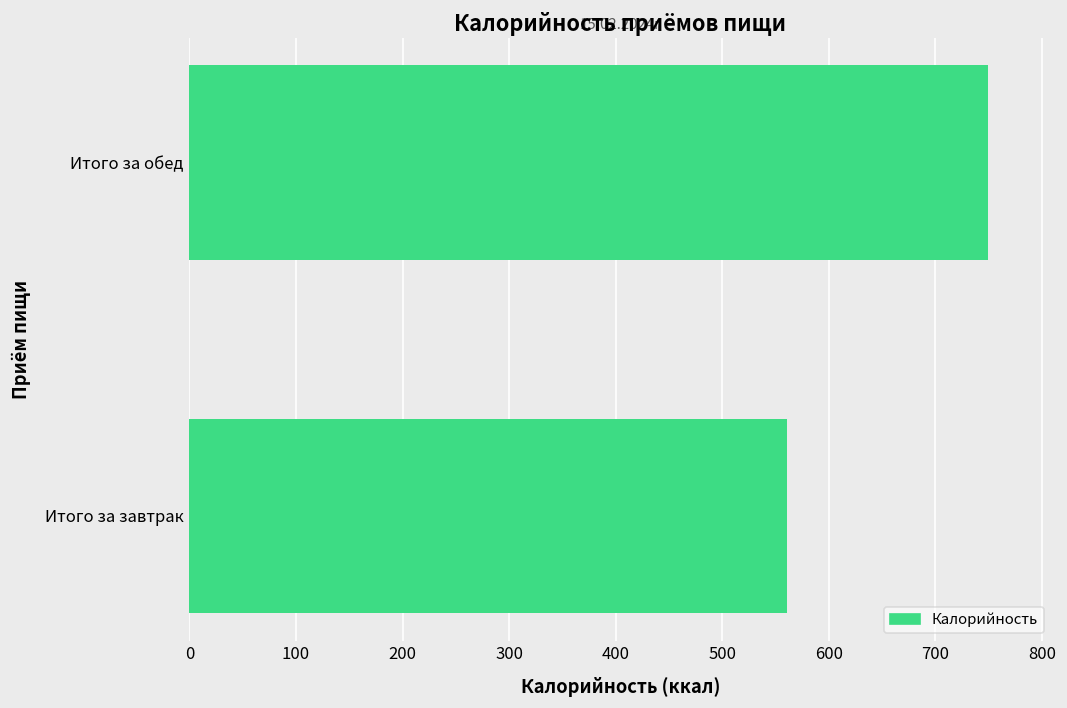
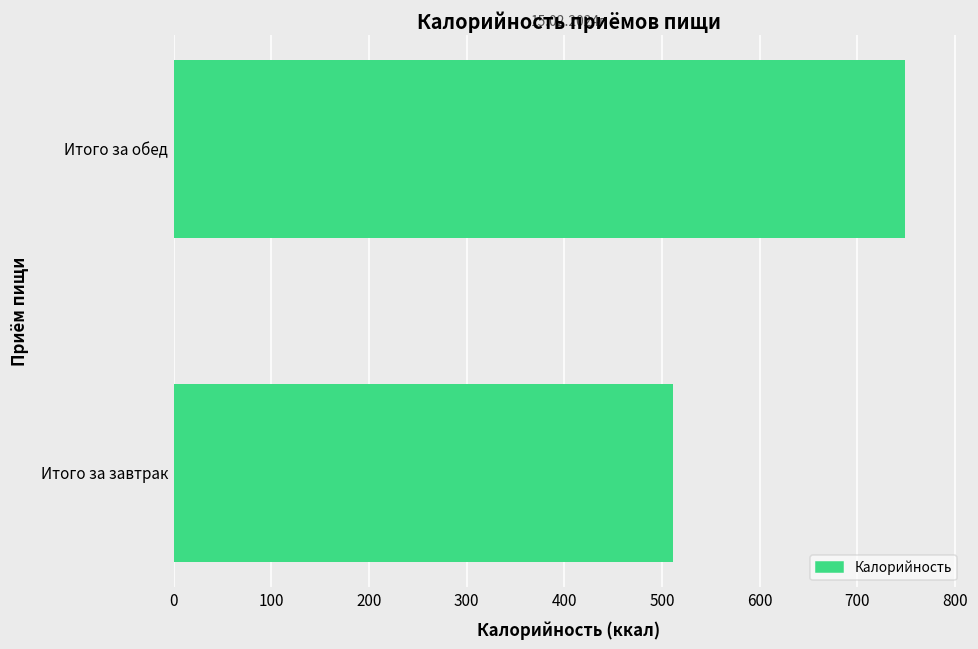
Итого за завтрак: 560 -> 510
